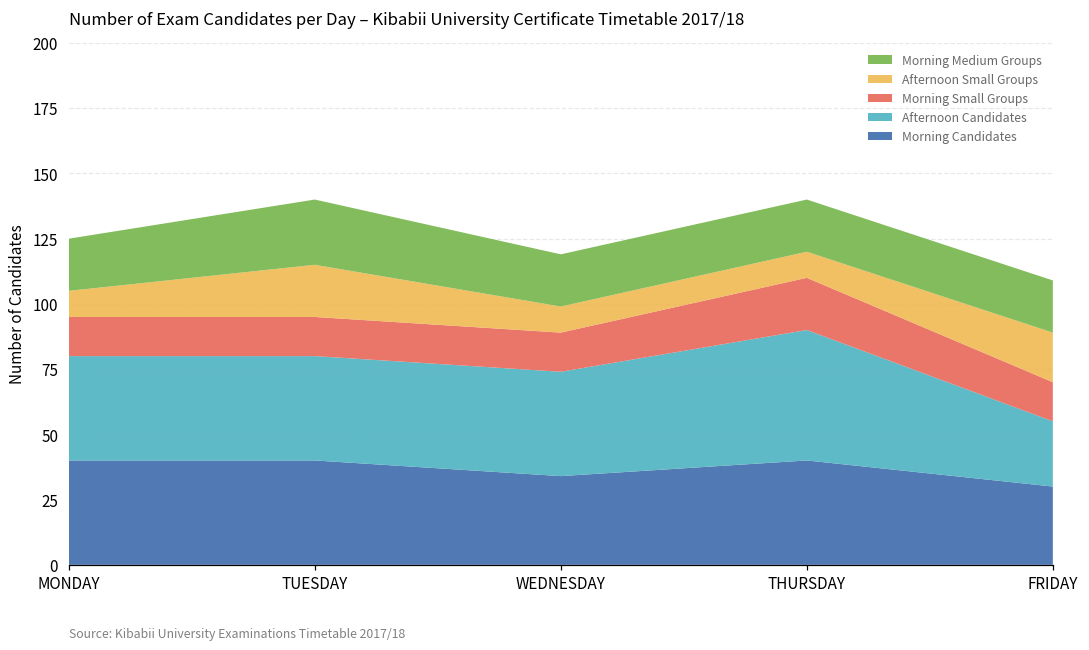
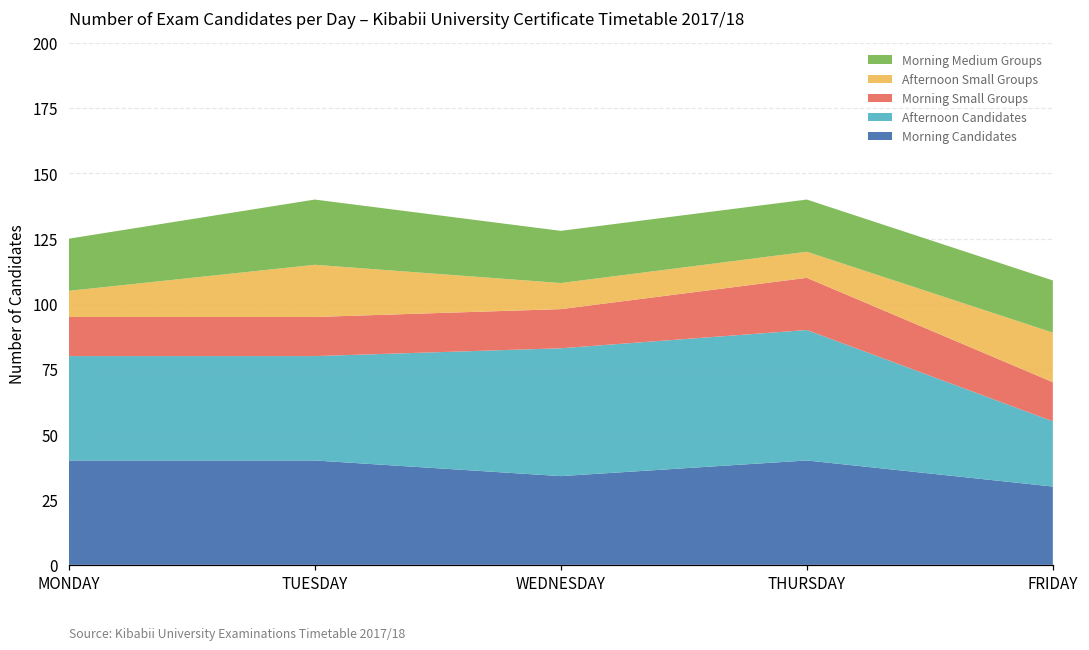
Afternoon Candidates, WEDNESDAY: 40 -> 49
